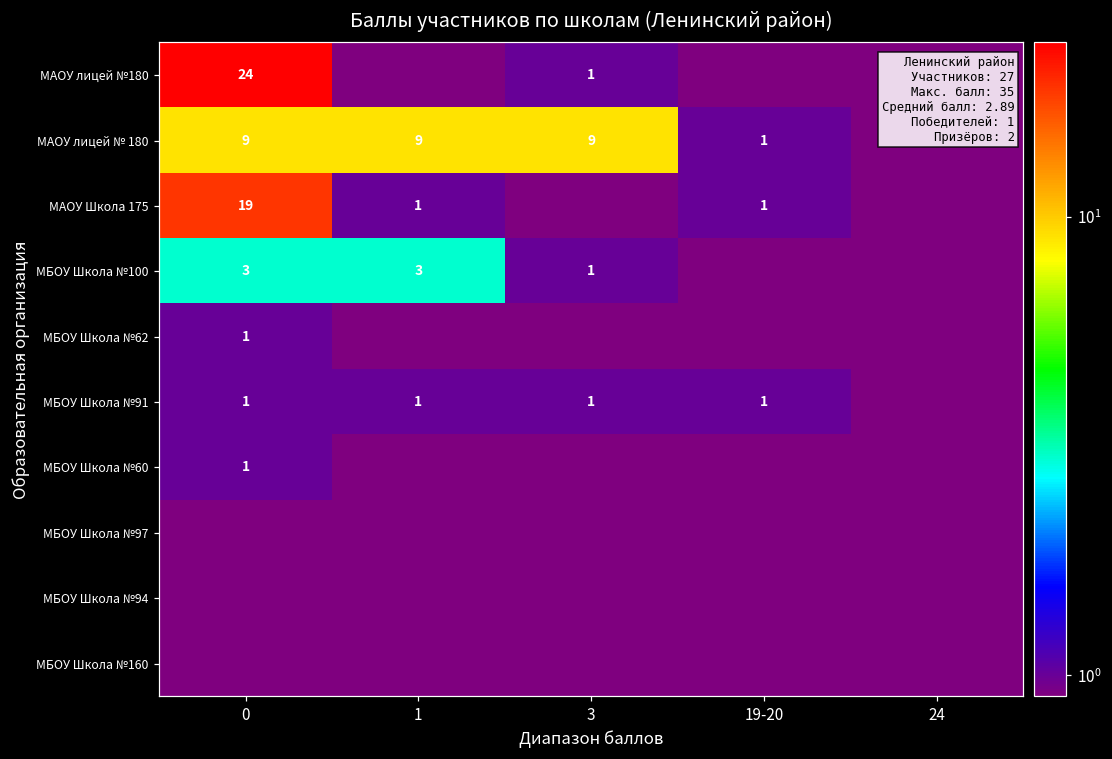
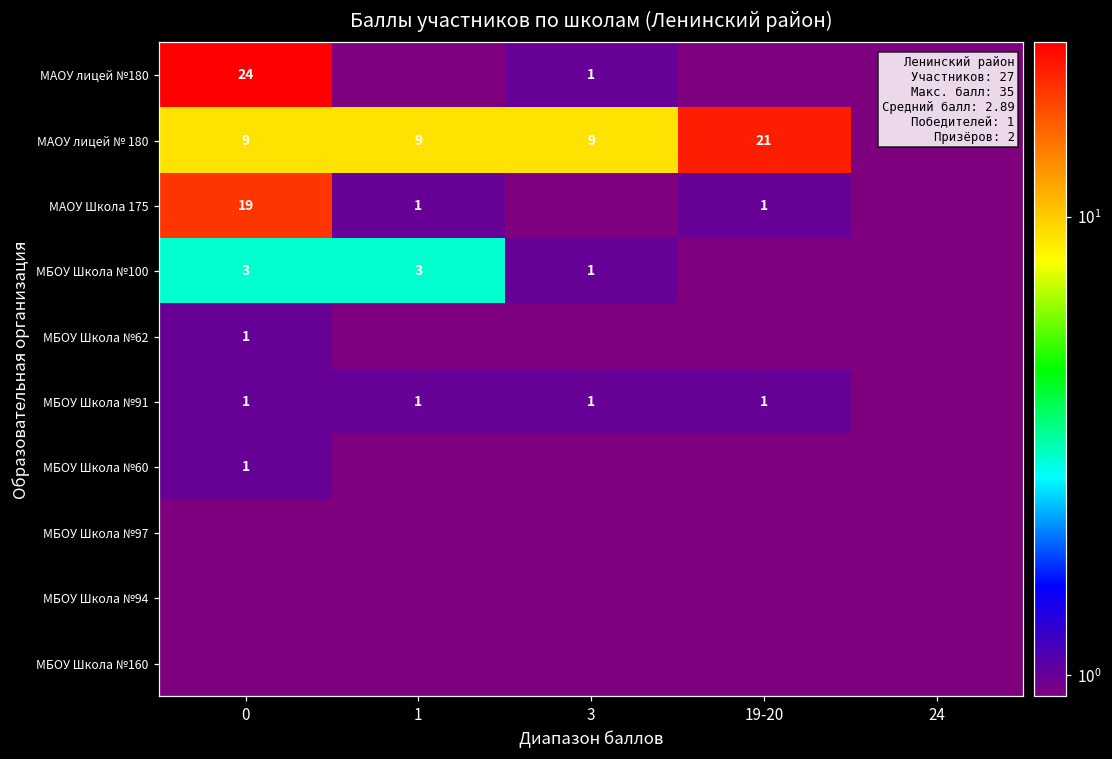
МАОУ лицей № 180, 19-20: 1 -> 21
